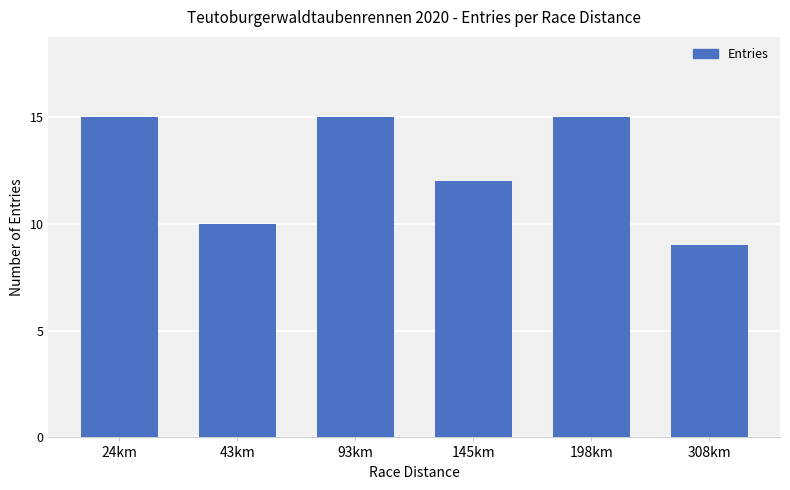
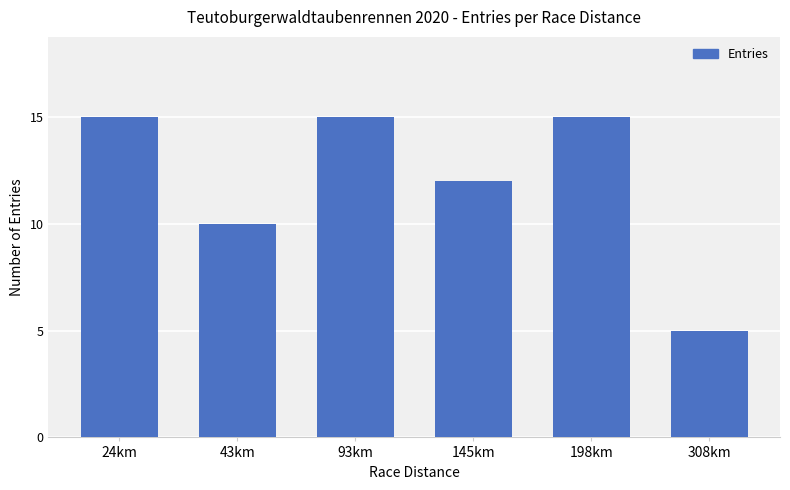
308km: 9 -> 5
